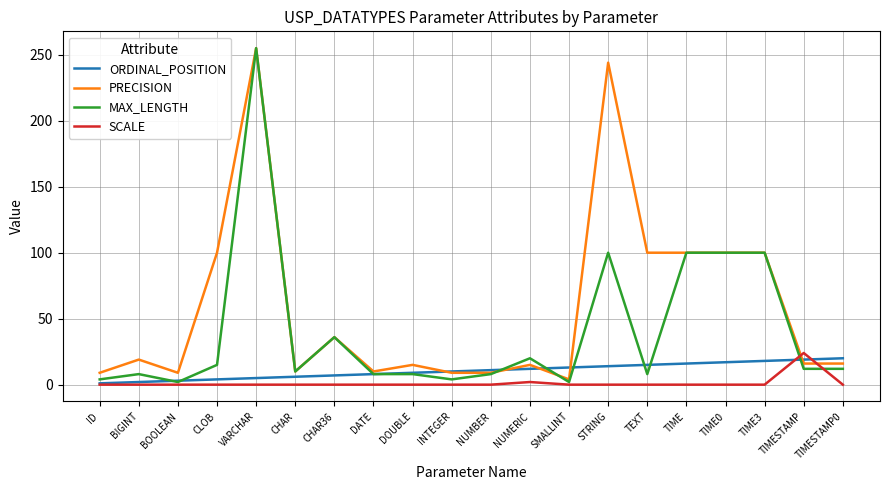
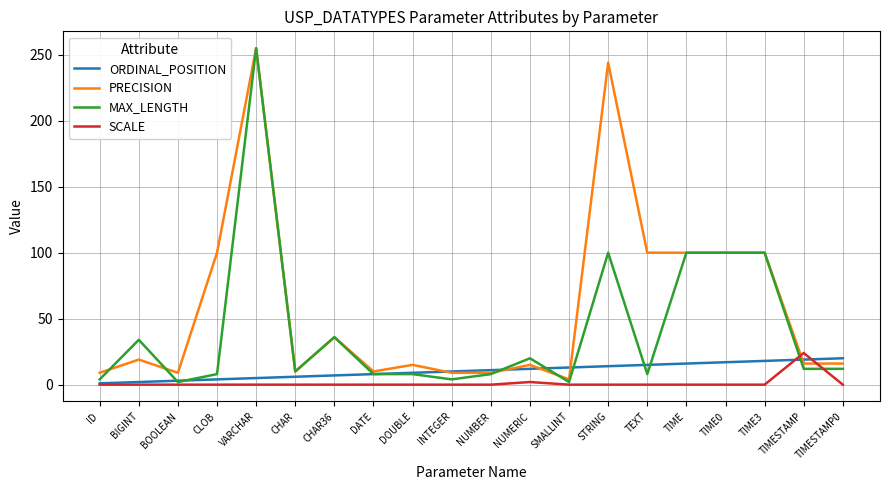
MAX_LENGTH, BIGINT: 8 -> 34
MAX_LENGTH, CLOB: 15 -> 8
